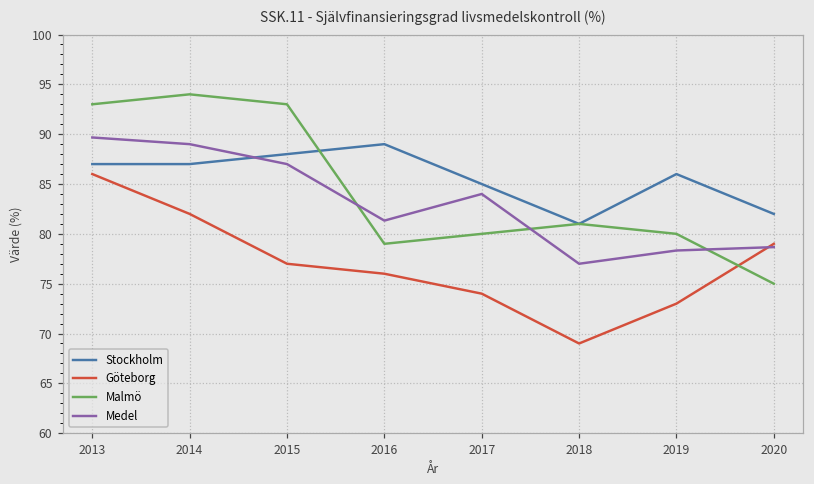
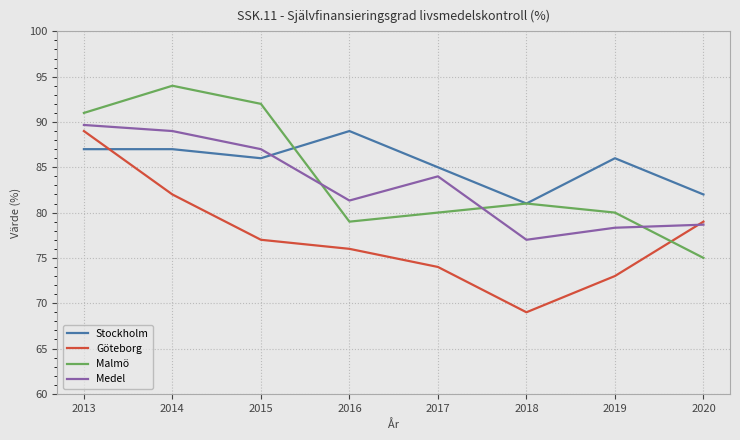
Göteborg, 2013: 86 -> 89
Malmö, 2013: 93 -> 91
Stockholm, 2015: 88 -> 86
Malmö, 2015: 93 -> 92
